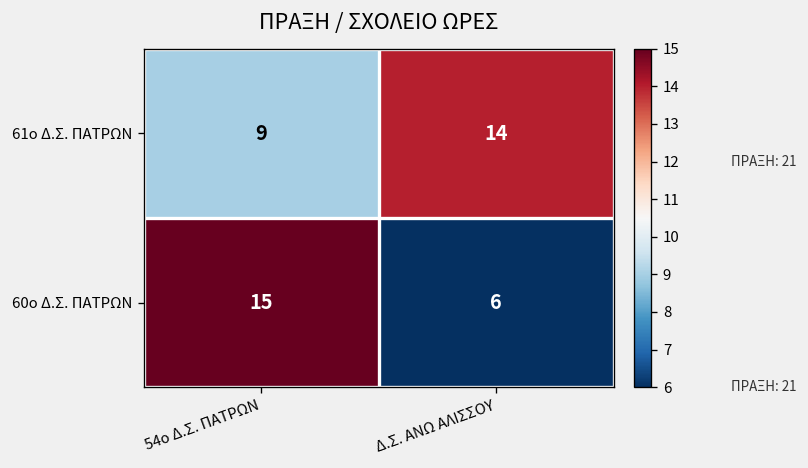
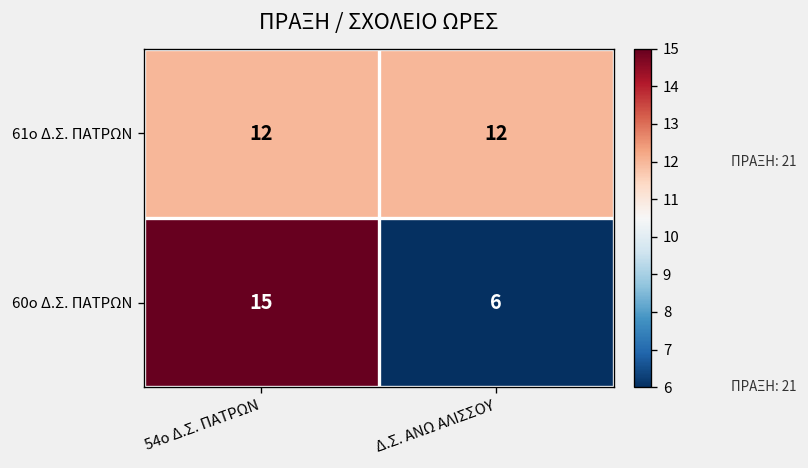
61ο Δ.Σ. ΠΑΤΡΩΝ, 54ο Δ.Σ. ΠΑΤΡΩΝ: 9 -> 12
61ο Δ.Σ. ΠΑΤΡΩΝ, Δ.Σ. ΑΝΩ ΑΛΙΣΣΟΥ: 14 -> 12
